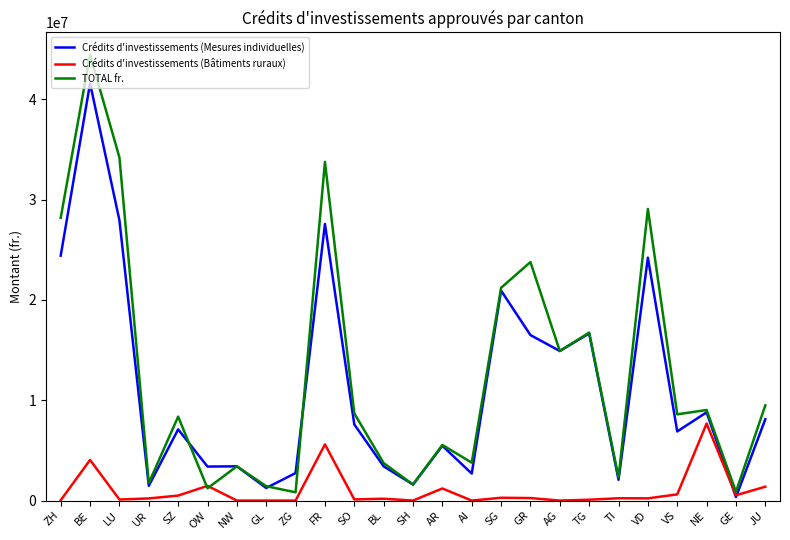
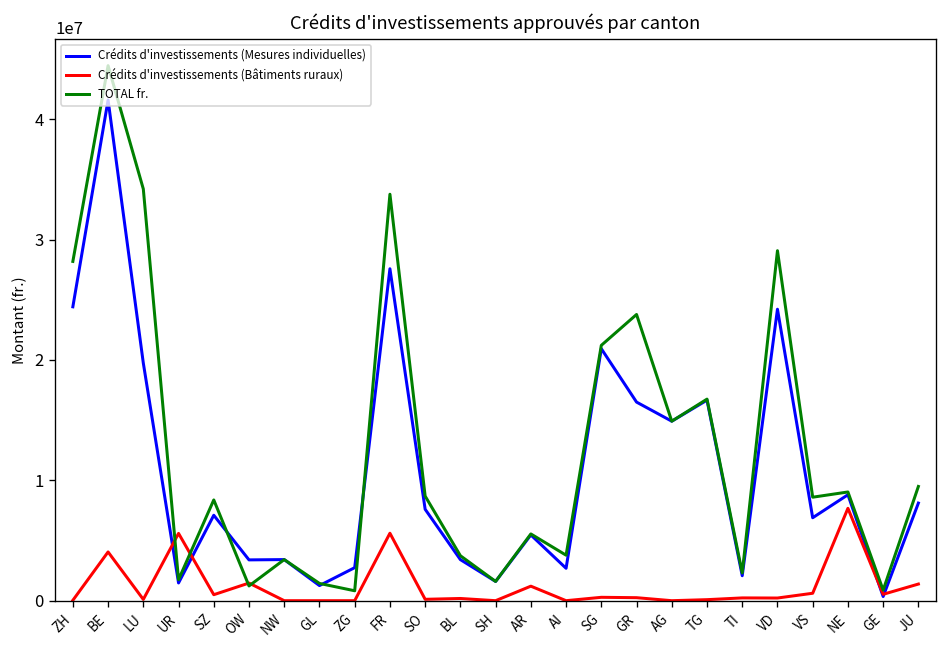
Crédits d'investissements (Mesures individuelles), LU: 27900000 -> 19700000
Crédits d'investissements (Bâtiments ruraux), UR: 200000 -> 5600000
